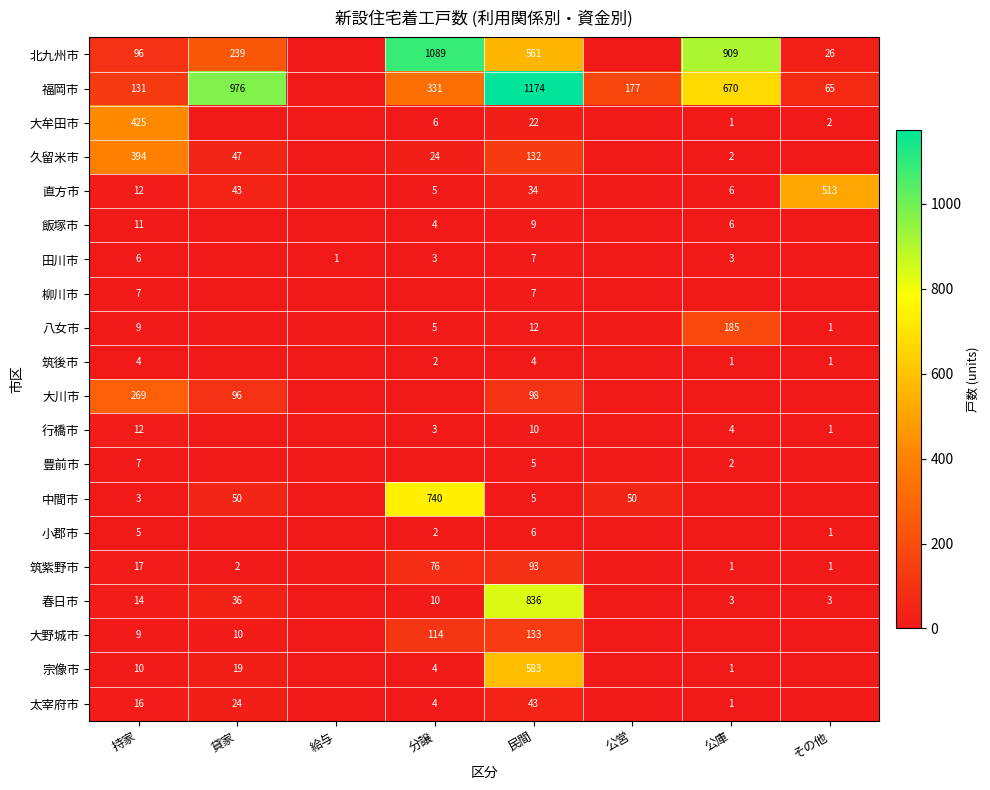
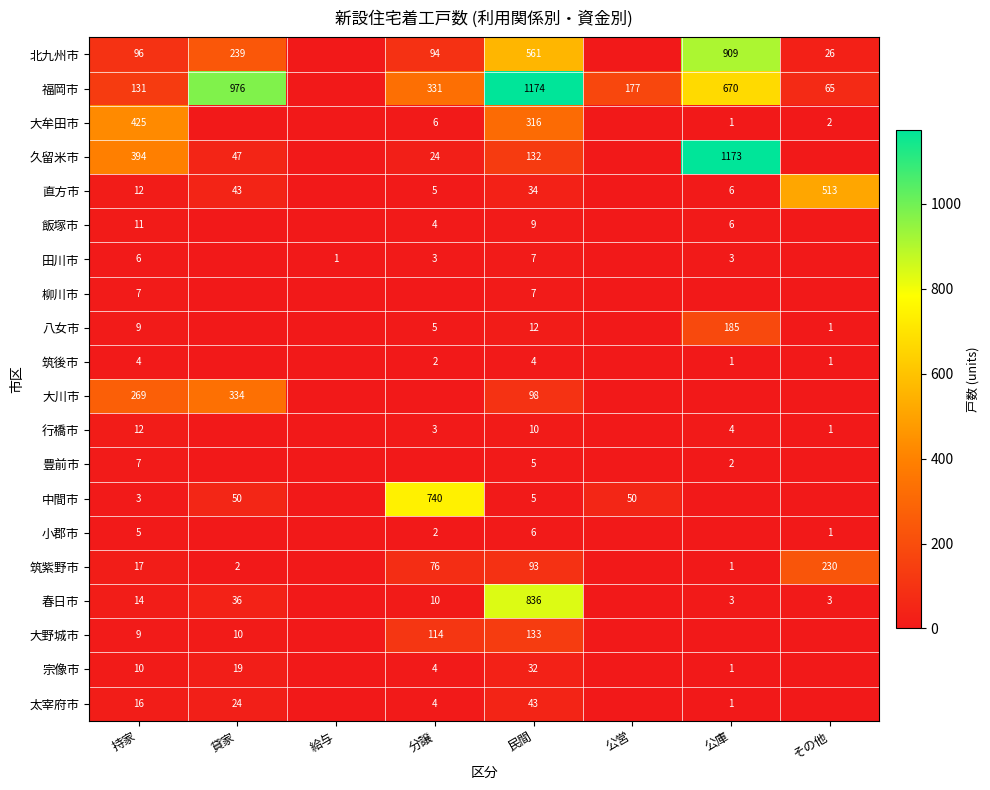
北九州市, 分譲: 1089 -> 94
大牟田市, 民間: 22 -> 316
久留米市, 公庫: 2 -> 1173
大川市, 貸家: 96 -> 334
筑紫野市, その他: 1 -> 230
宗像市, 民間: 583 -> 32
